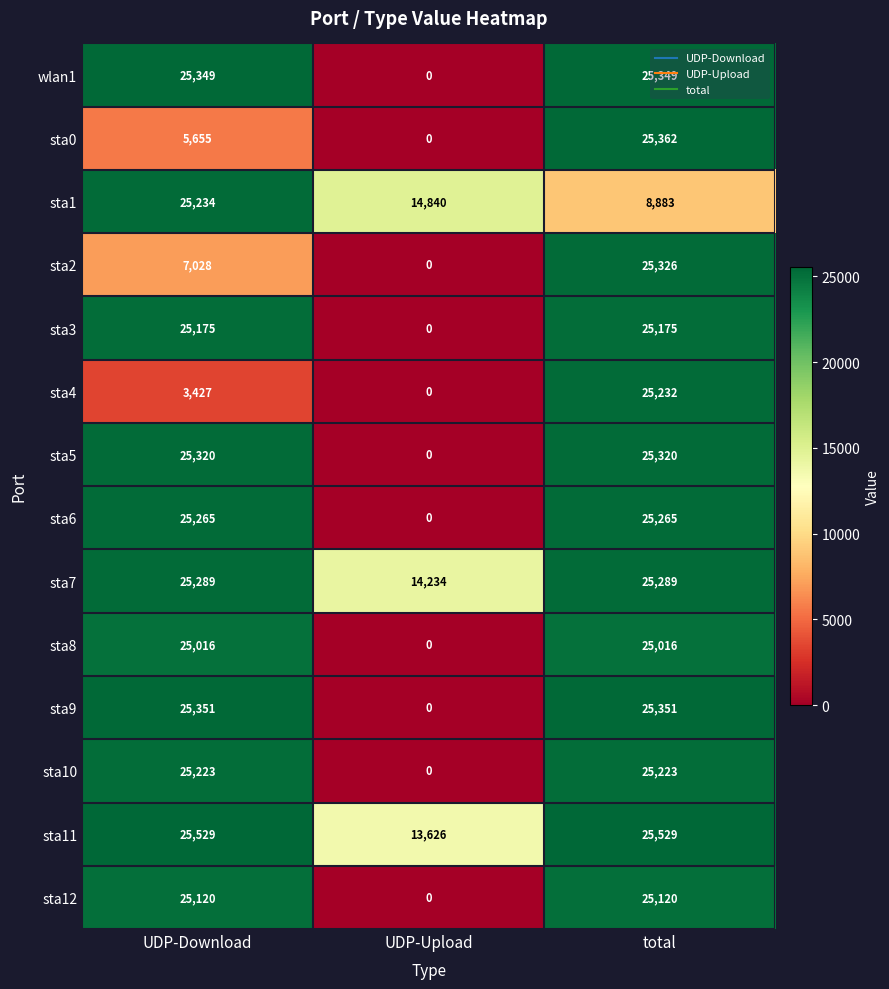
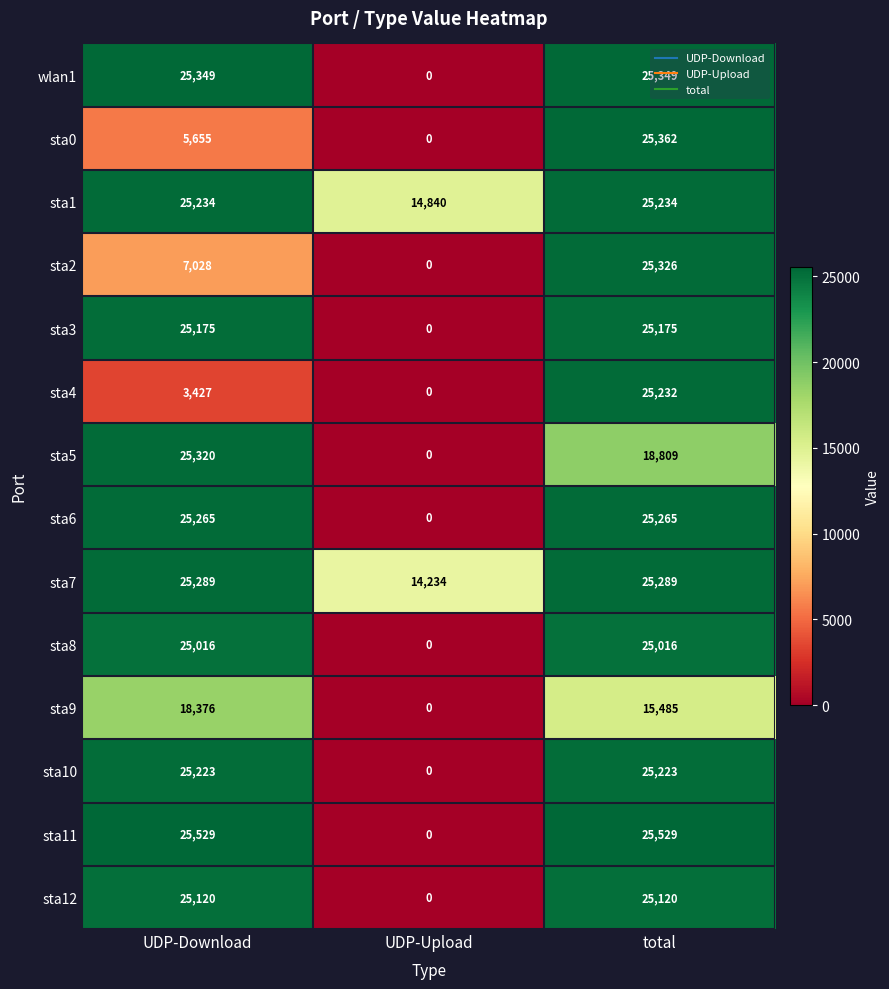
sta1, total: 8,883 -> 25,234
sta5, total: 25,320 -> 18,809
sta9, UDP-Download: 25,351 -> 18,376
sta9, total: 25,351 -> 15,485
sta11, UDP-Upload: 13,626 -> 0
